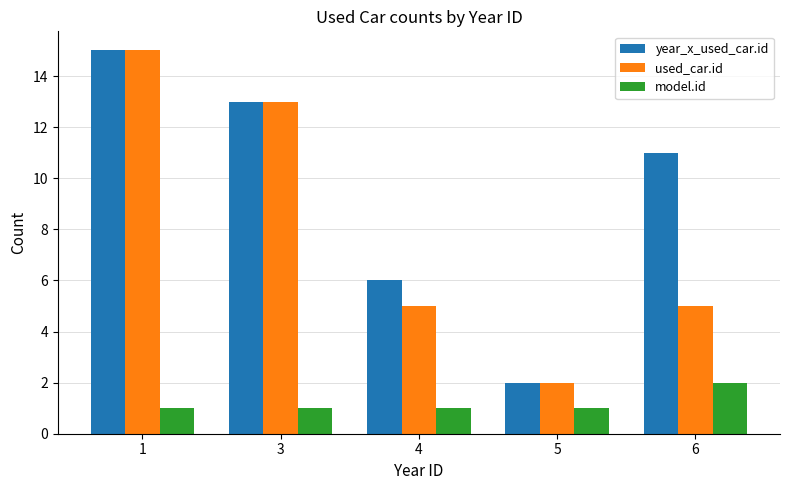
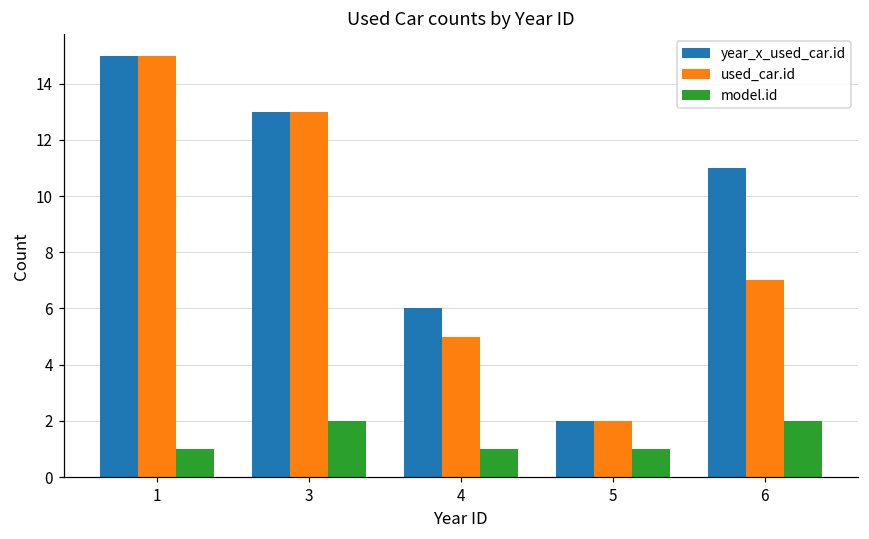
model.id, 3: 1 -> 2
used_car.id, 6: 5 -> 7
